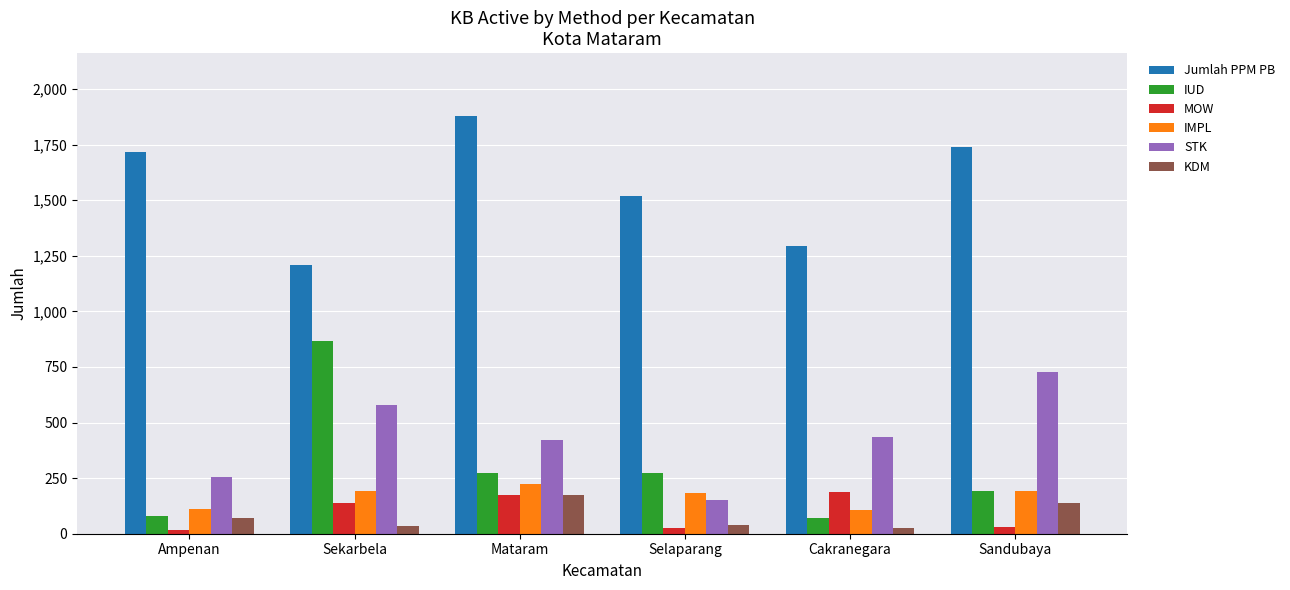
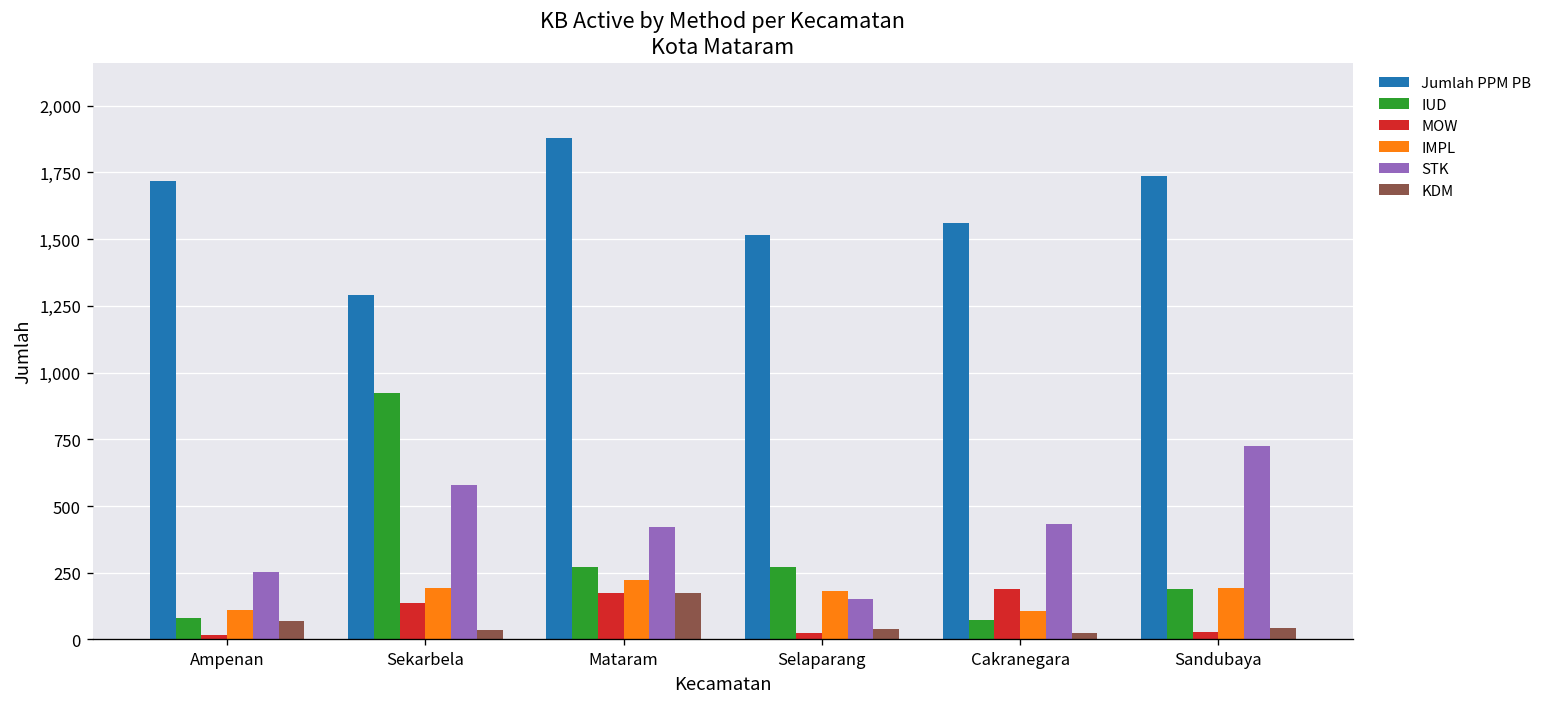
Jumlah PPM PB, Sekarbela: 1,210 -> 1,290
IUD, Sekarbela: 870 -> 920
Jumlah PPM PB, Cakranegara: 1,290 -> 1,560
KDM, Sandubaya: 140 -> 40
